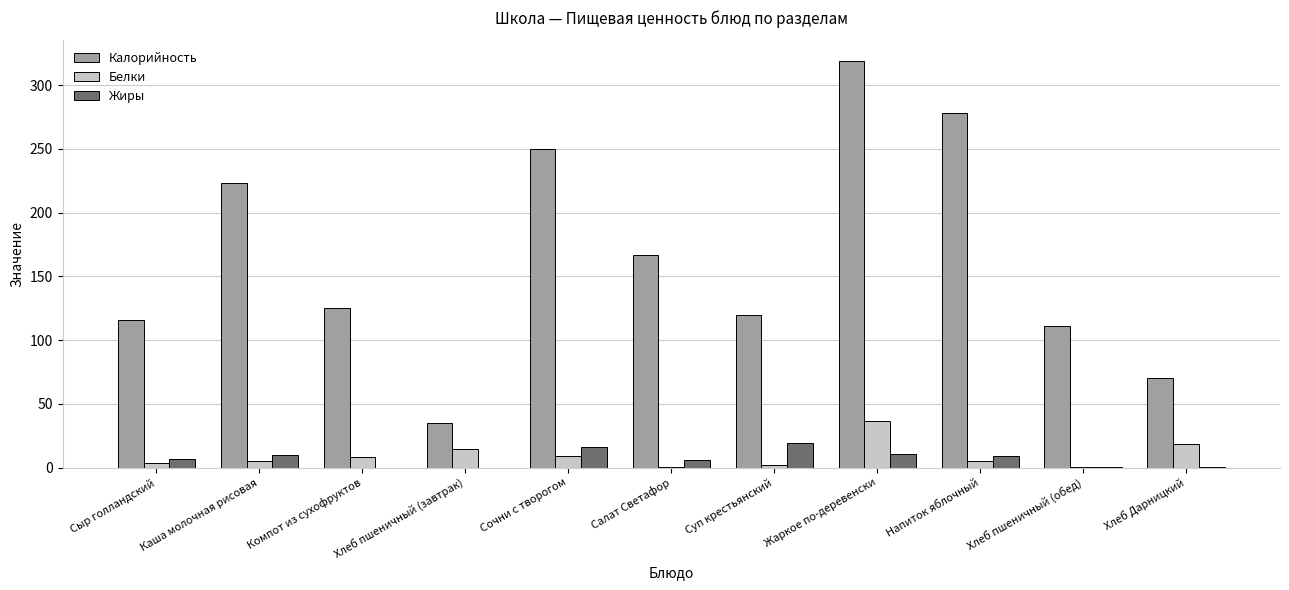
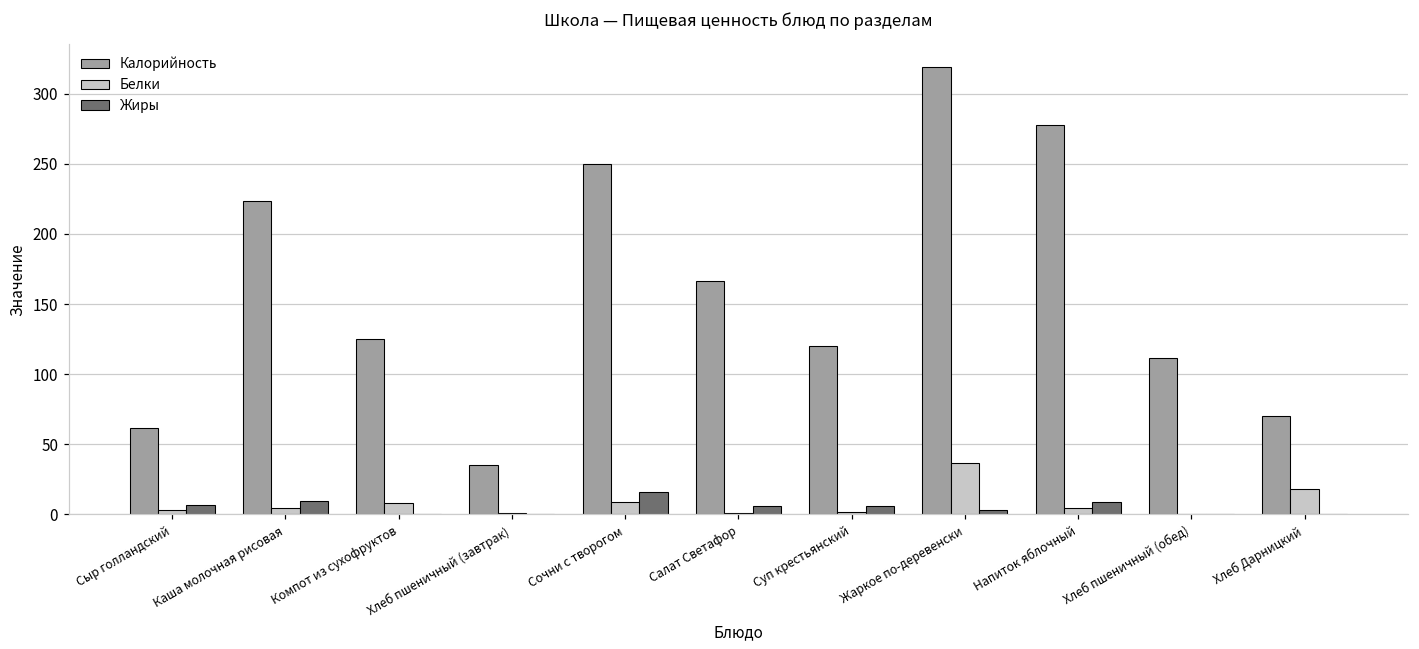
Калорийность, Сыр голландский: 115 -> 62
Белки, Хлеб пшеничный (завтрак): 15 -> 1
Жиры, Суп крестьянский: 20 -> 6
Жиры, Жаркое по-деревенски: 11 -> 3
